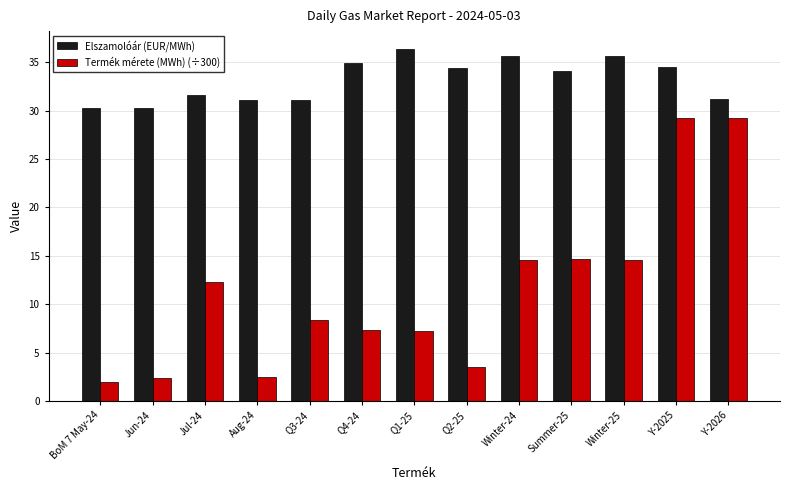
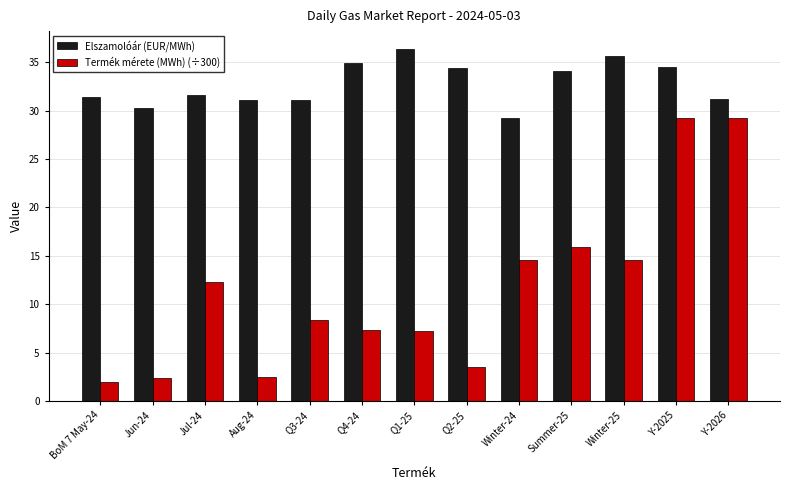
Elszamolóár (EUR/MWh), BoM 7 May-24: 30 -> 31
Elszamolóár (EUR/MWh), Winter-24: 36 -> 29
Termék mérete (MWh) (÷300), Summer-25: 15 -> 16
